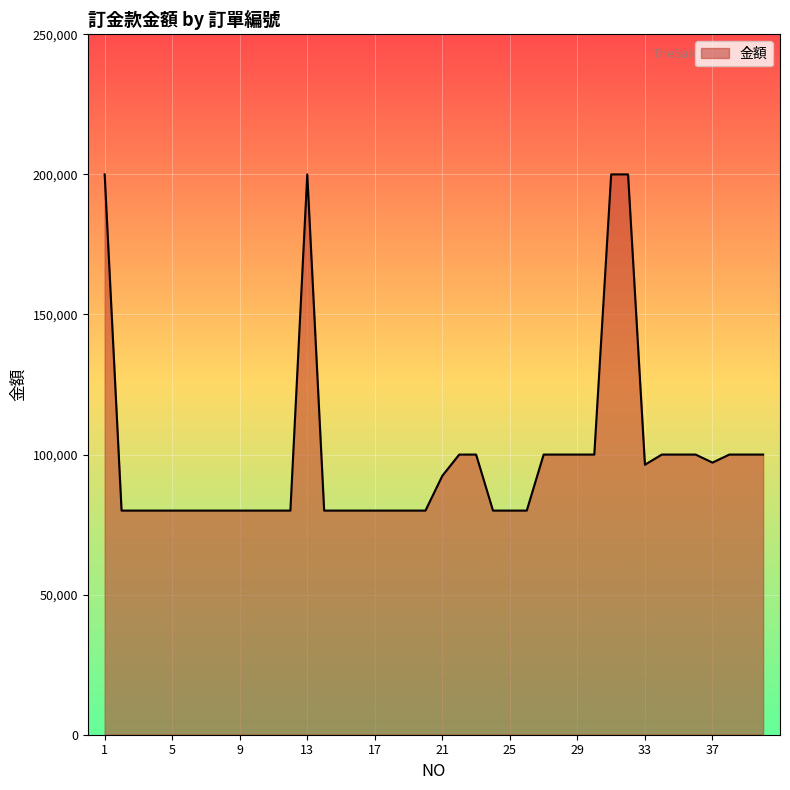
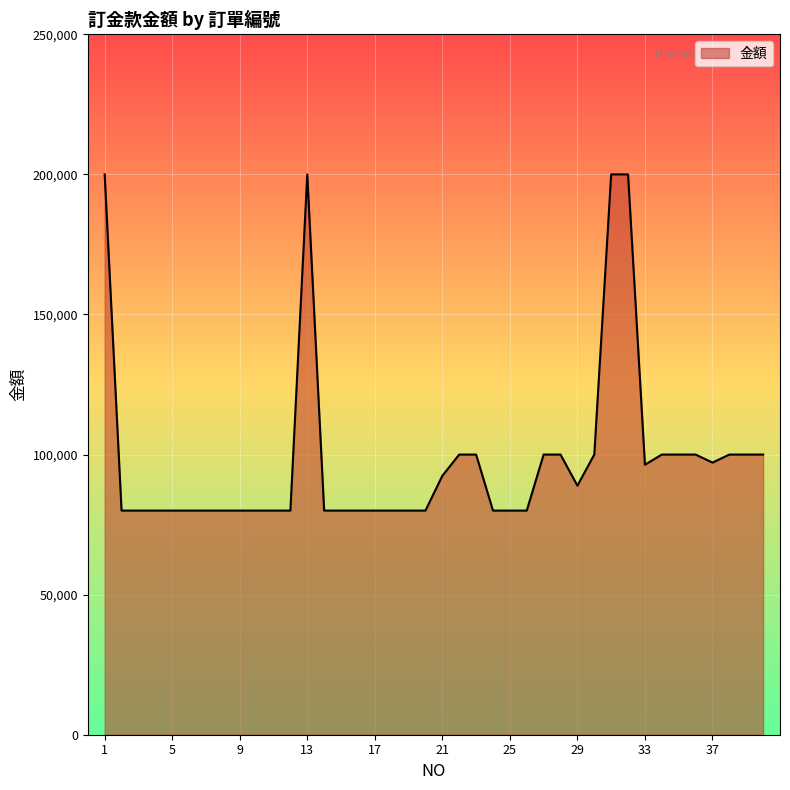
29: 100,000 -> 89,000
